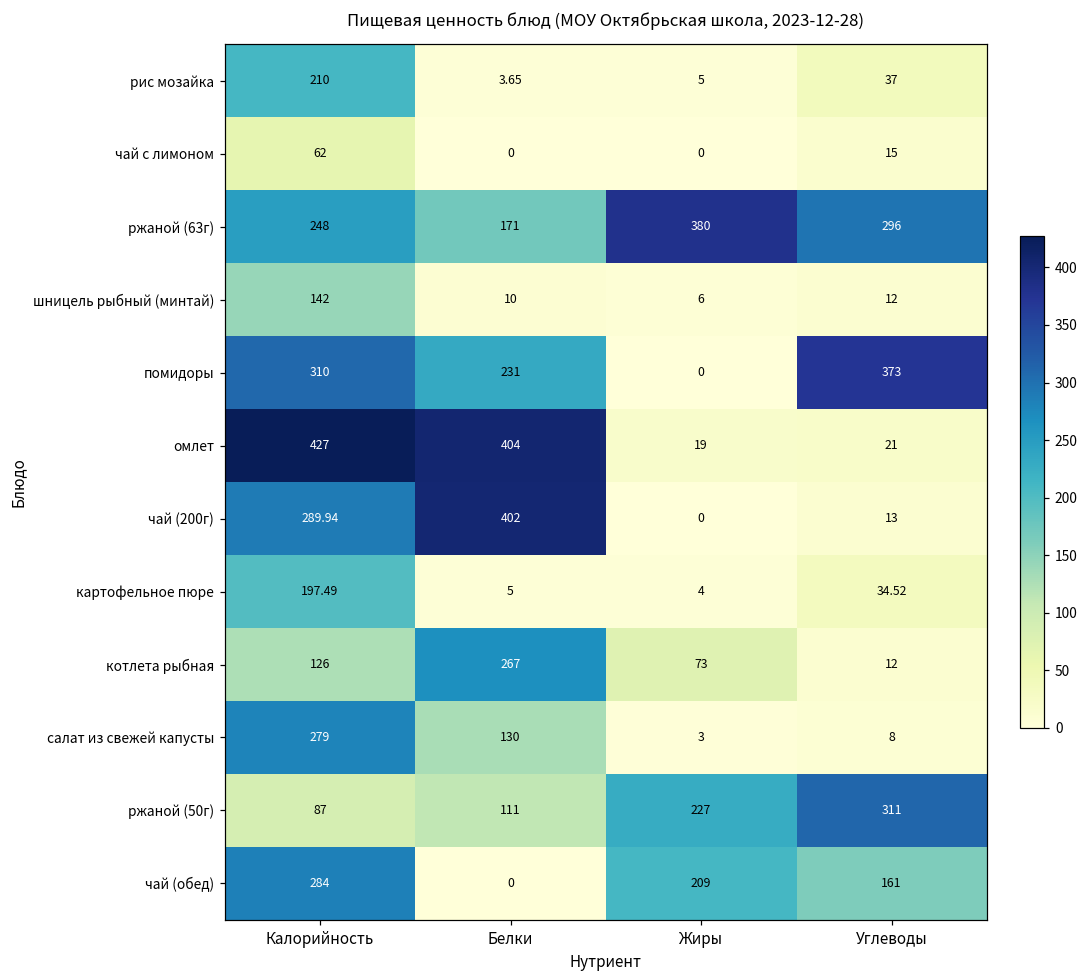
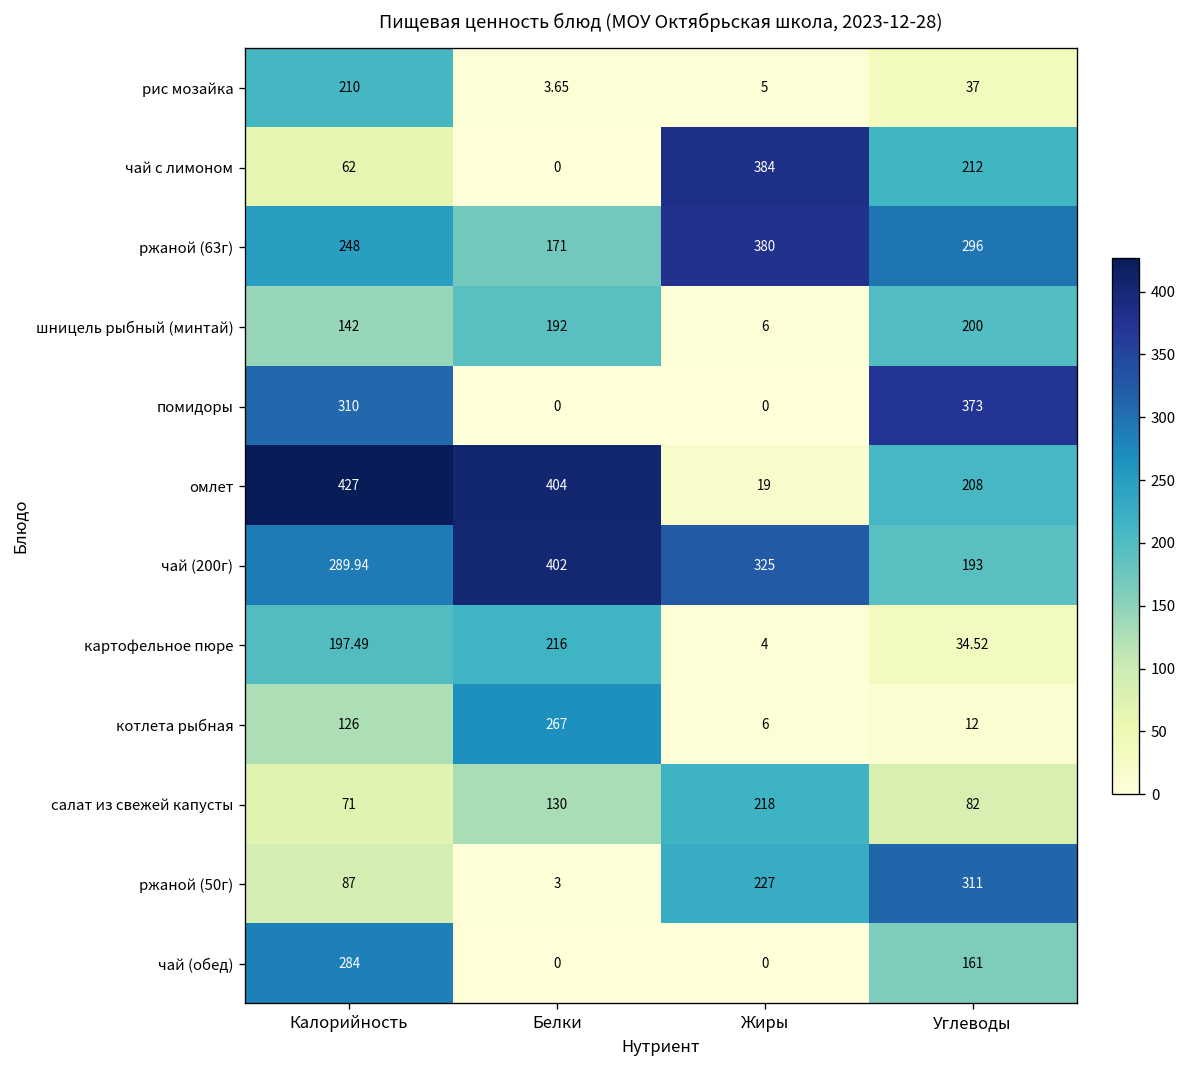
чай с лимоном, Жиры: 0 -> 384
чай с лимоном, Углеводы: 15 -> 212
шницель рыбный (минтай), Белки: 10 -> 192
шницель рыбный (минтай), Углеводы: 12 -> 200
помидоры, Белки: 231 -> 0
омлет, Углеводы: 21 -> 208
чай (200г), Жиры: 0 -> 325
чай (200г), Углеводы: 13 -> 193
картофельное пюре, Белки: 5 -> 216
котлета рыбная, Жиры: 73 -> 6
салат из свежей капусты, Калорийность: 279 -> 71
салат из свежей капусты, Жиры: 3 -> 218
салат из свежей капусты, Углеводы: 8 -> 82
ржаной (50г), Белки: 111 -> 3
чай (обед), Жиры: 209 -> 0
